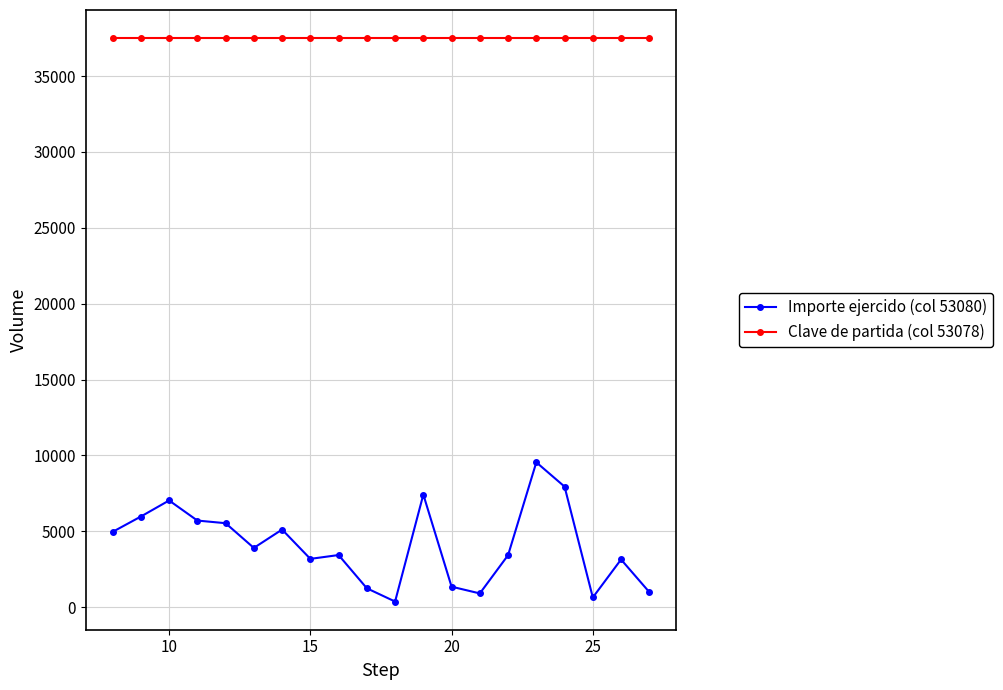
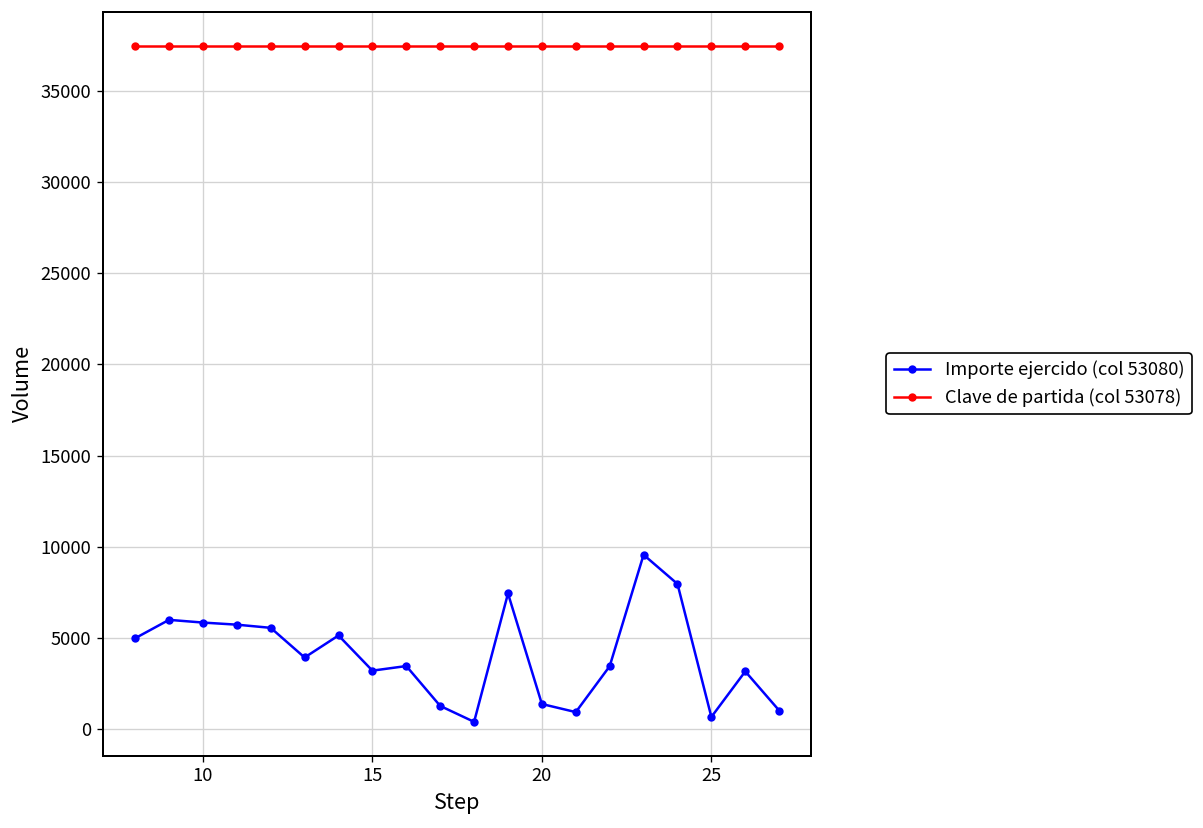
Importe ejercido (col 53080), 10: 7000 -> 5800
